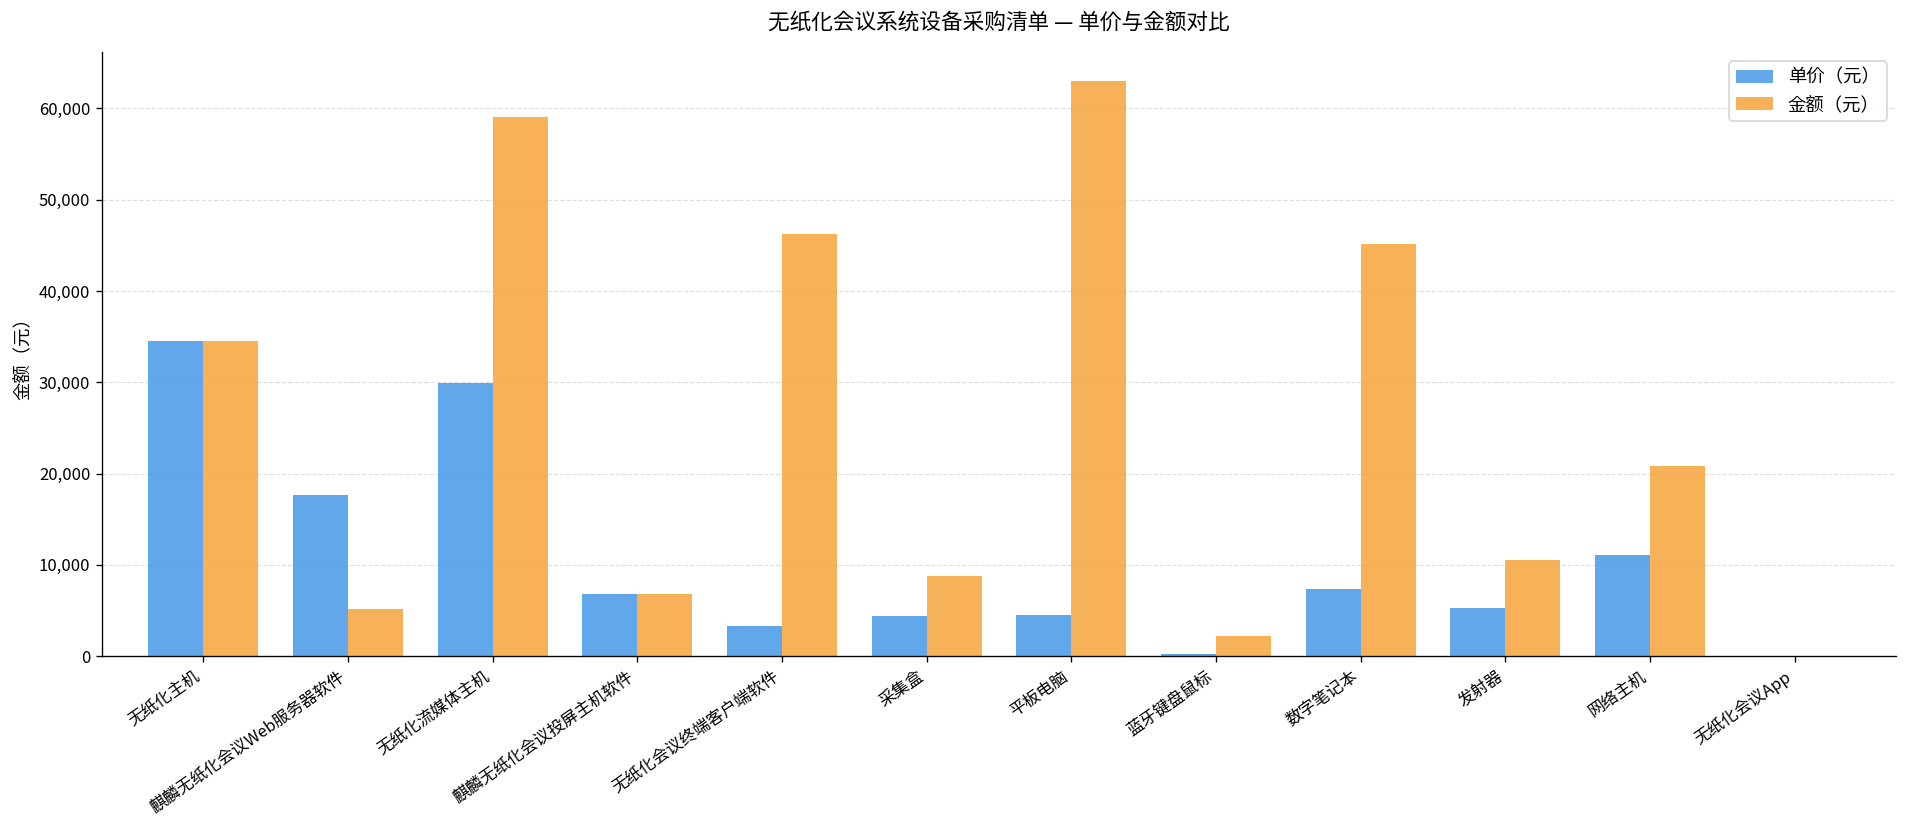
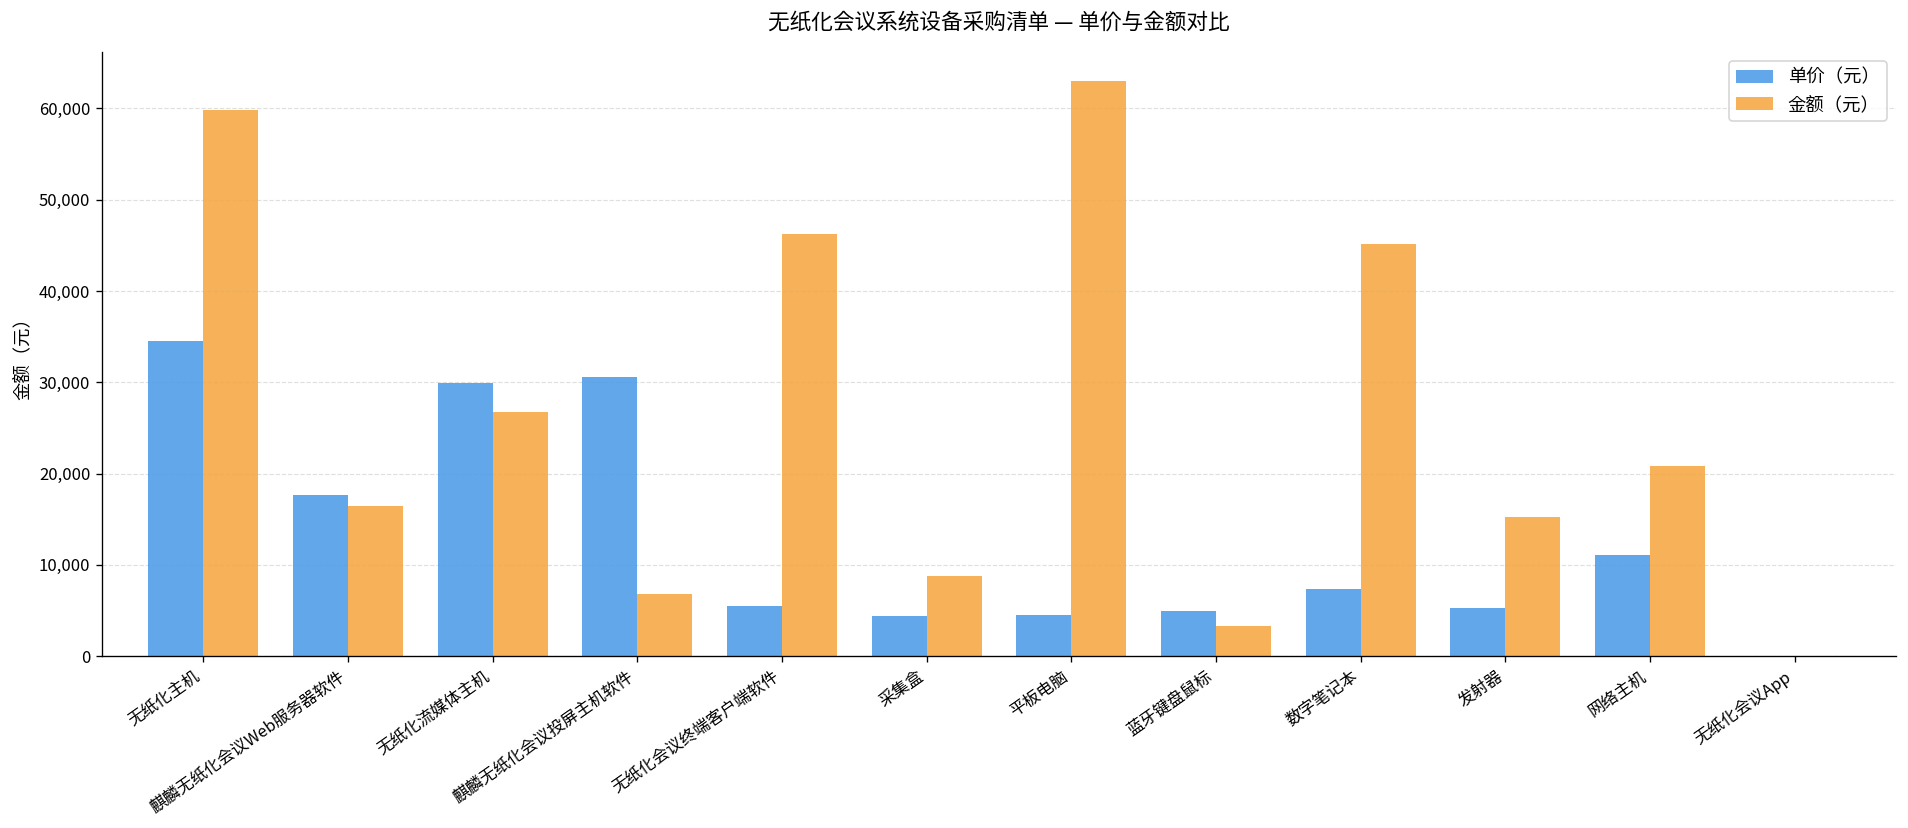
金额（元）, 无纸化主机: 35,000 -> 60,000
金额（元）, 麒麟无纸化会议Web服务器软件: 5,000 -> 17,000
金额（元）, 无纸化流媒体主机: 59,000 -> 27,000
单价（元）, 麒麟无纸化会议投屏主机软件: 7,000 -> 31,000
单价（元）, 无纸化会议终端客户端软件: 3,000 -> 5,000
单价（元）, 蓝牙键盘鼠标: 0 -> 5,000
金额（元）, 蓝牙键盘鼠标: 2,000 -> 3,000
金额（元）, 发射器: 10,000 -> 15,000
